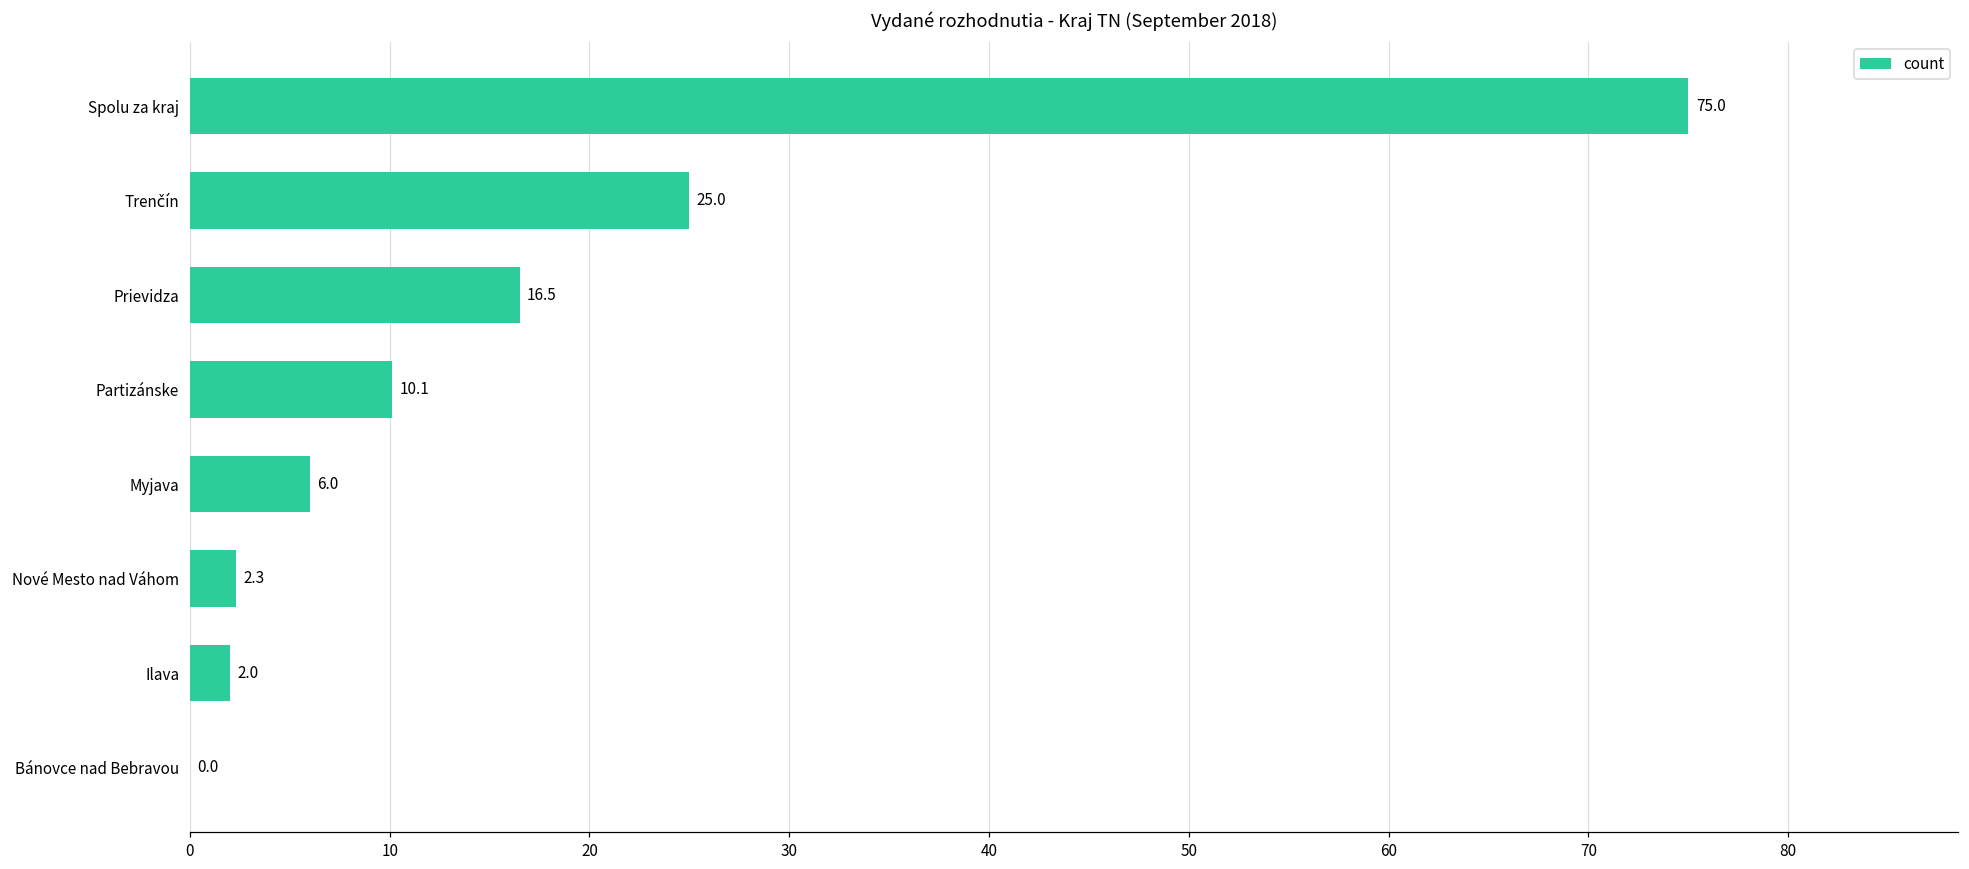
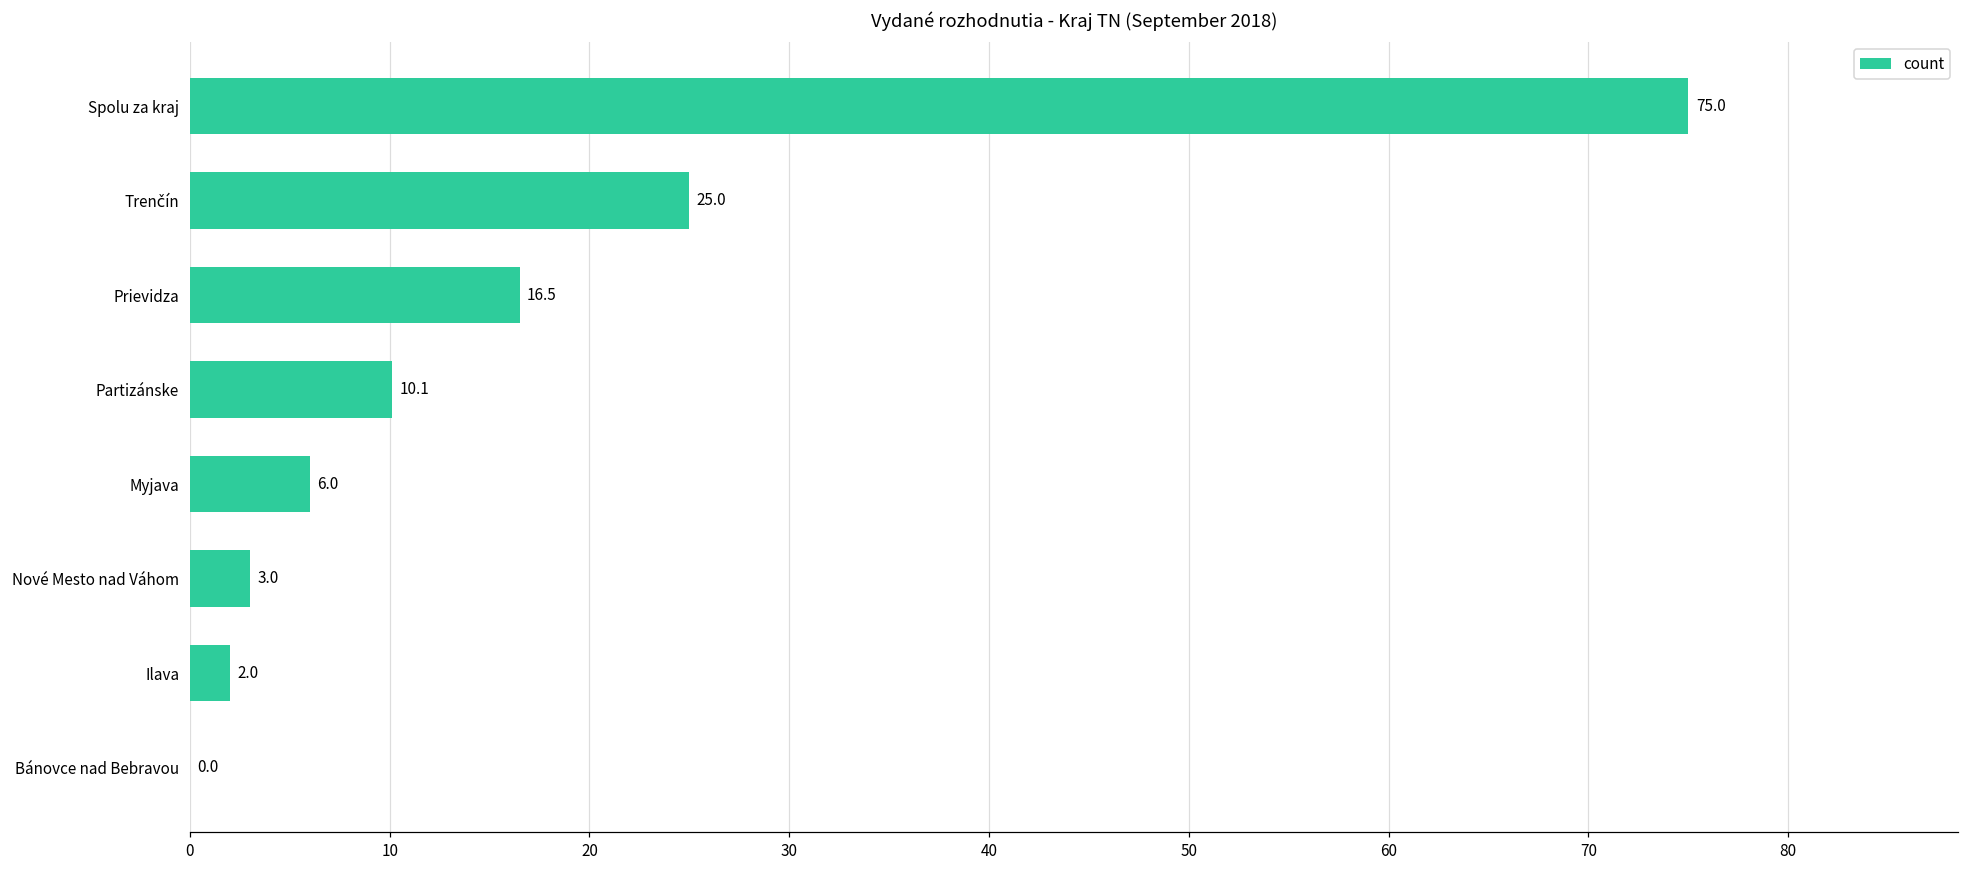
Nové Mesto nad Váhom: 2.3 -> 3.0
